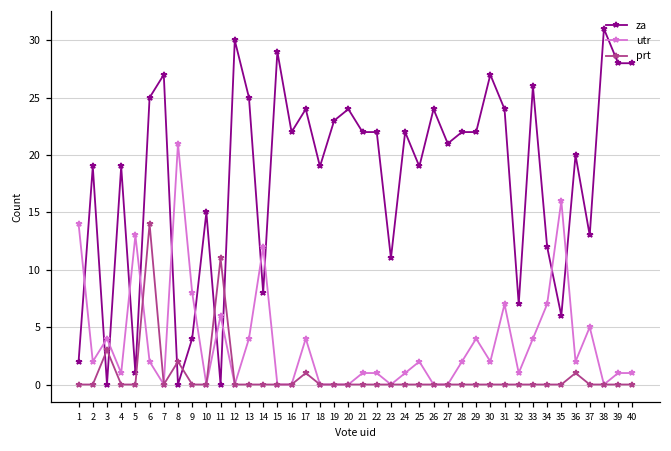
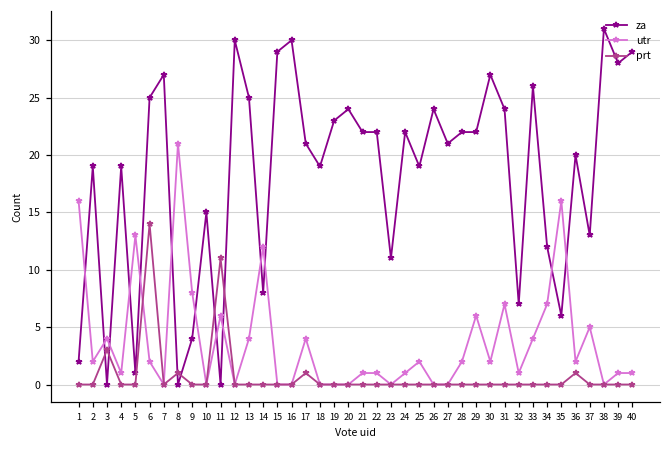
utr, 1: 14 -> 16
prt, 8: 2 -> 1
za, 16: 22 -> 30
za, 17: 24 -> 21
utr, 29: 4 -> 6
za, 40: 28 -> 29
